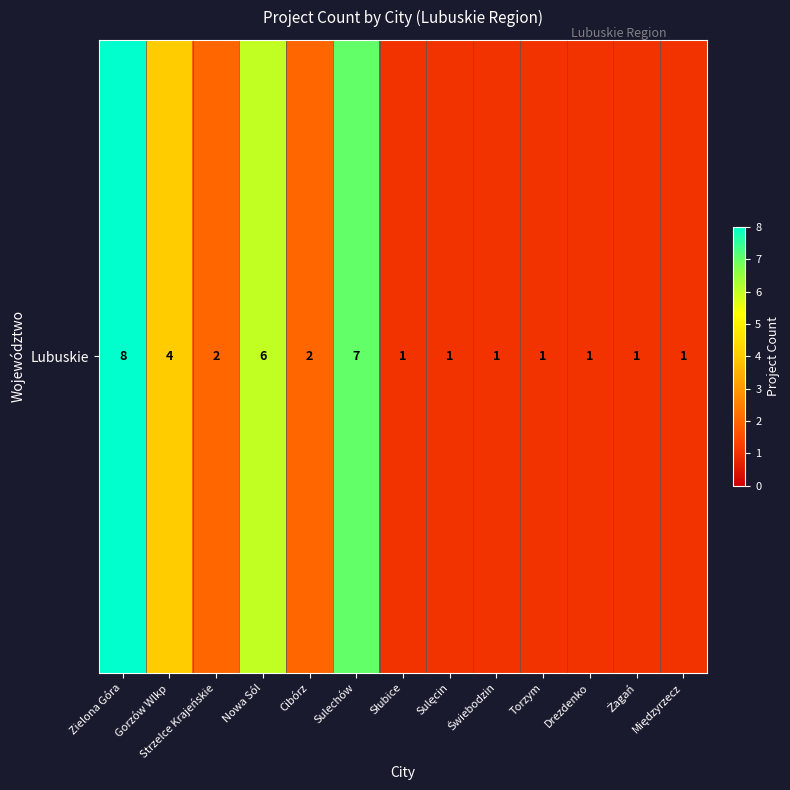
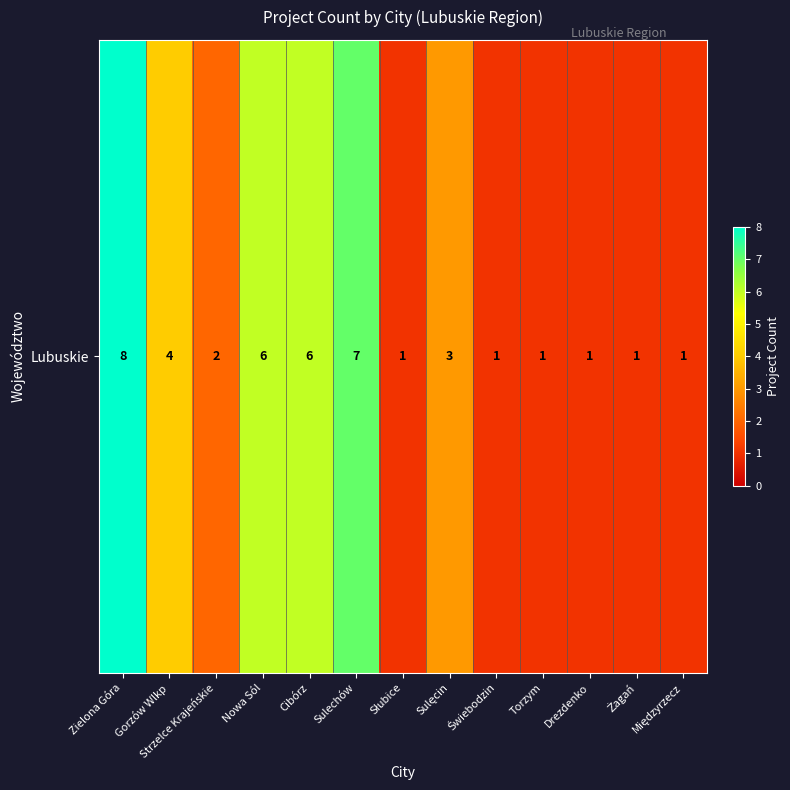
Lubuskie, Cibórz: 2 -> 6
Lubuskie, Sulęcin: 1 -> 3
